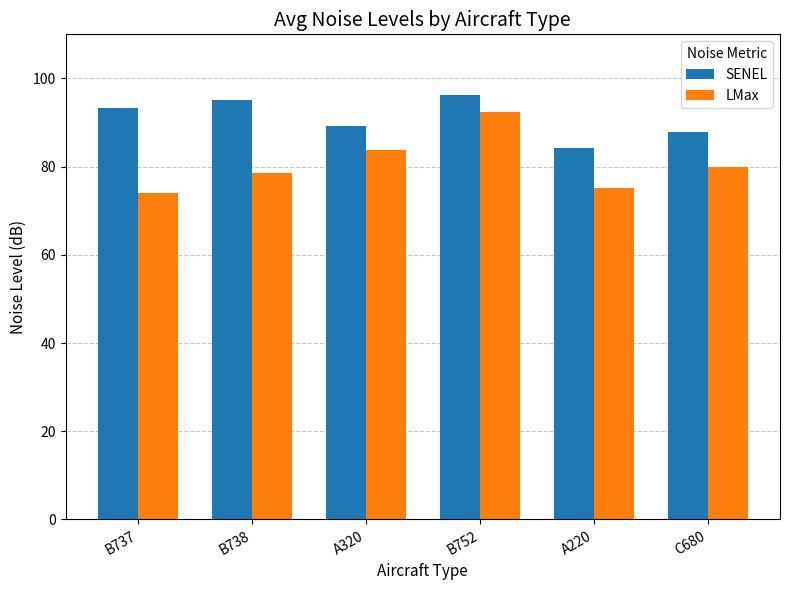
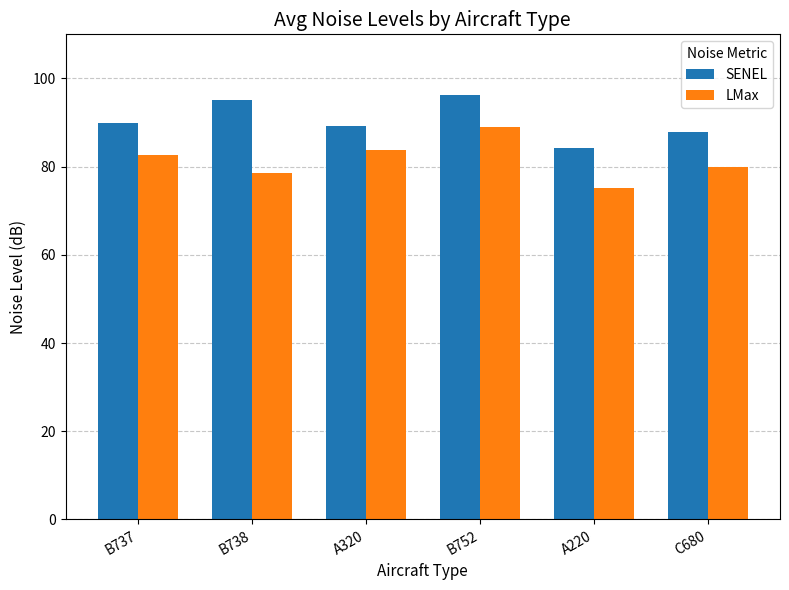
SENEL, B737: 93 -> 90
LMax, B737: 74 -> 83
LMax, B752: 92 -> 89
